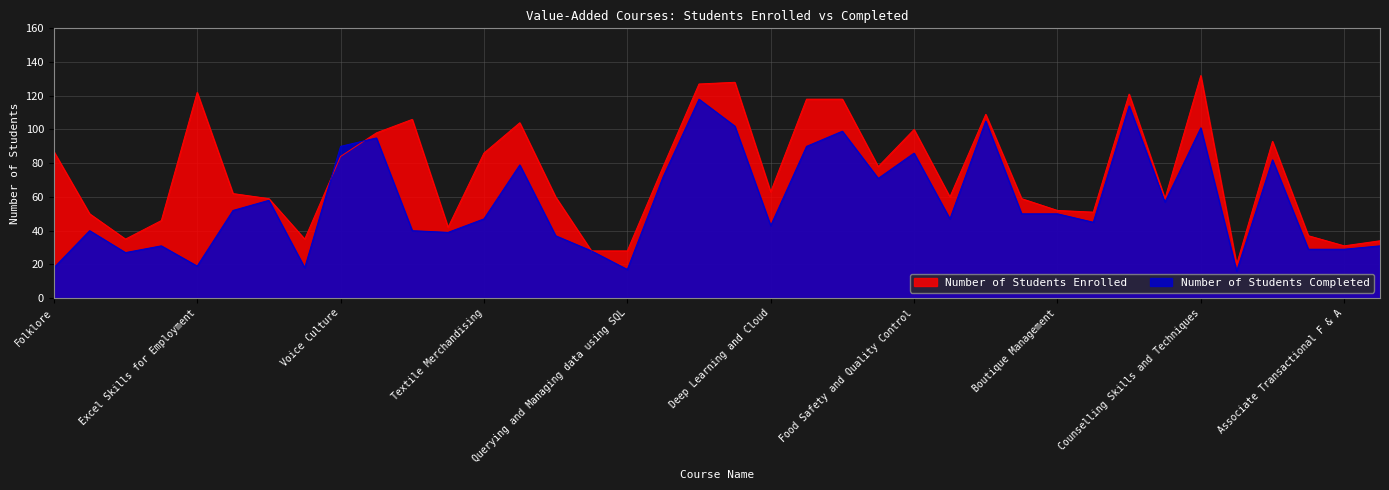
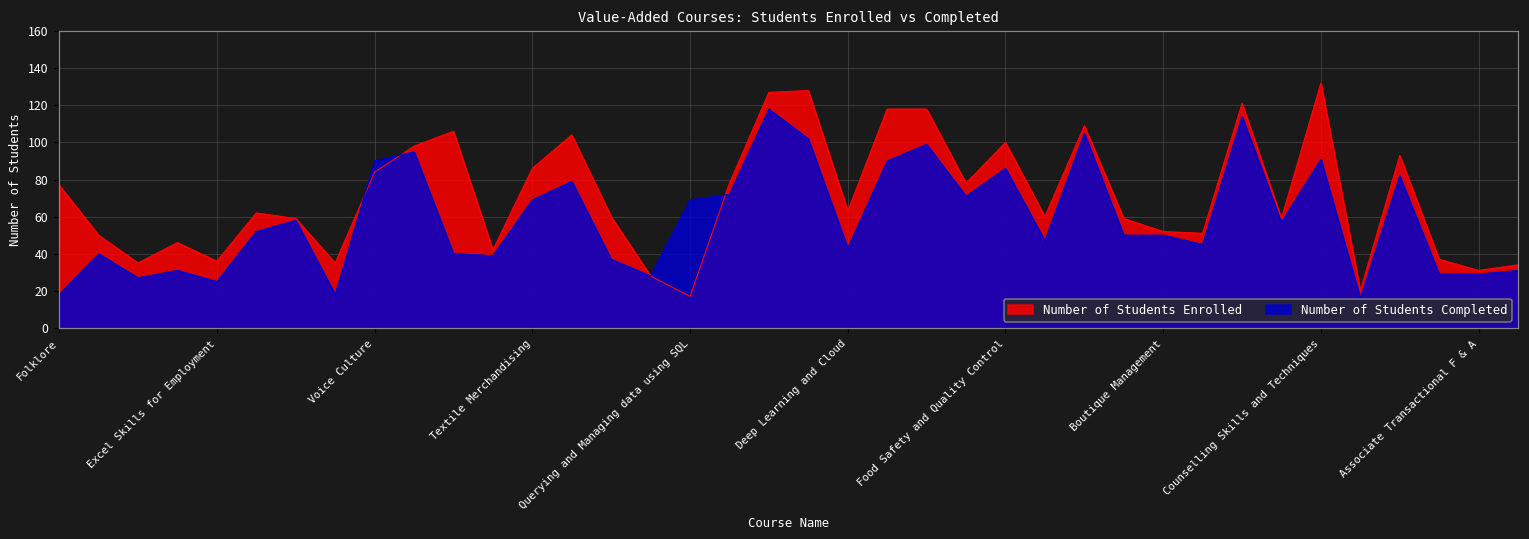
Number of Students Enrolled, Folklore: 87 -> 77
Number of Students Enrolled, Excel Skills for Employment: 122 -> 36
Number of Students Completed, Excel Skills for Employment: 19 -> 25
Number of Students Completed, Textile Merchandising: 47 -> 69
Number of Students Enrolled, Querying and Managing data using SQL: 28 -> 17
Number of Students Completed, Querying and Managing data using SQL: 17 -> 69
Number of Students Completed, Counselling Skills and Techniques: 101 -> 91
